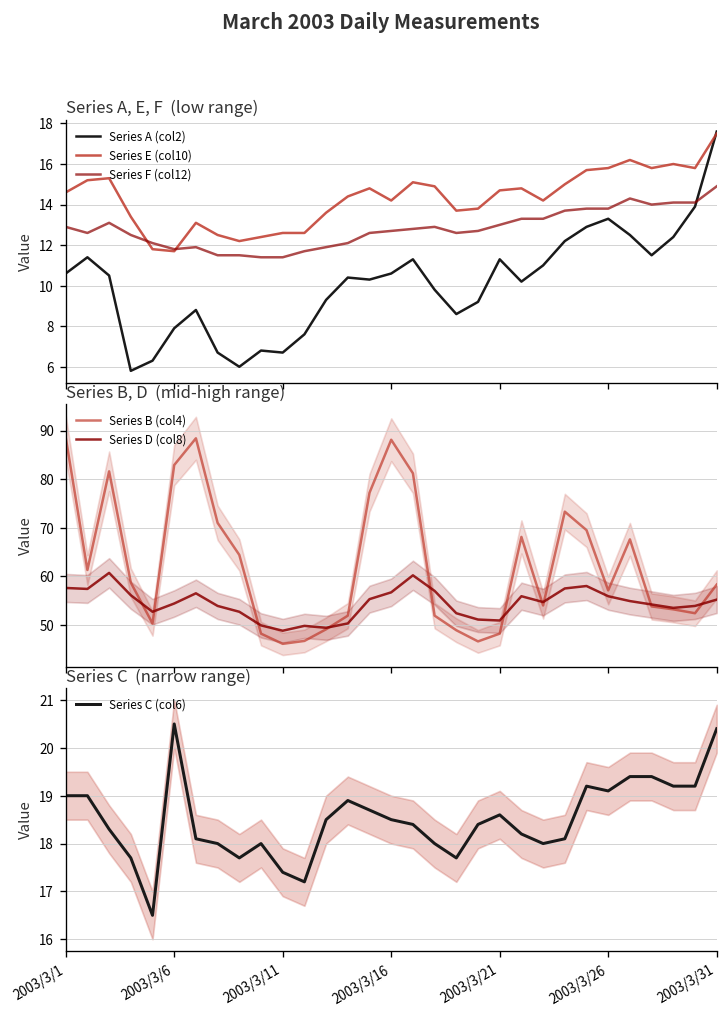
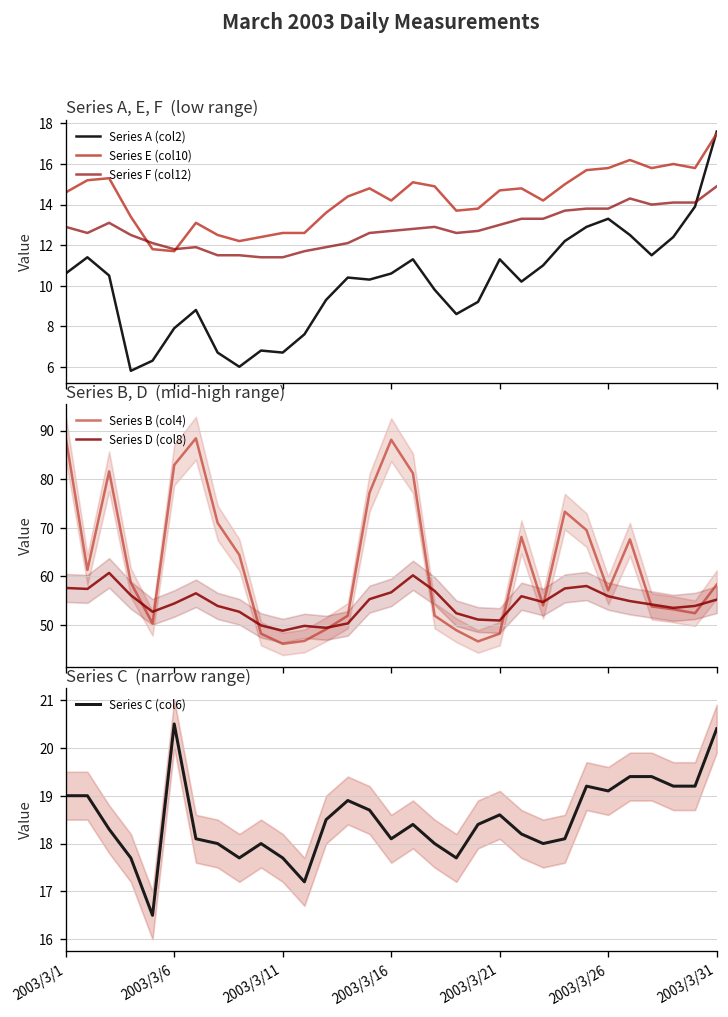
Series C (narrow range), Series C (col6), 2003/3/11: 17.4 -> 17.7
Series C (narrow range), Series C (col6), 2003/3/16: 18.5 -> 18.1
